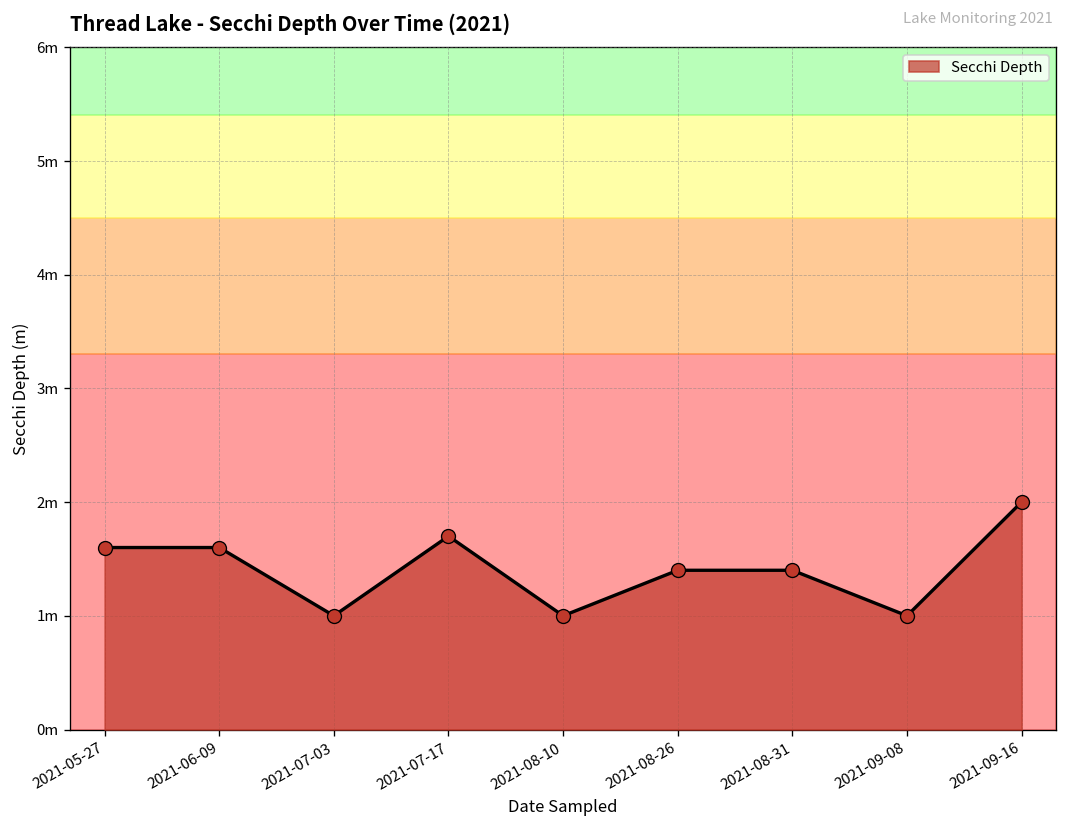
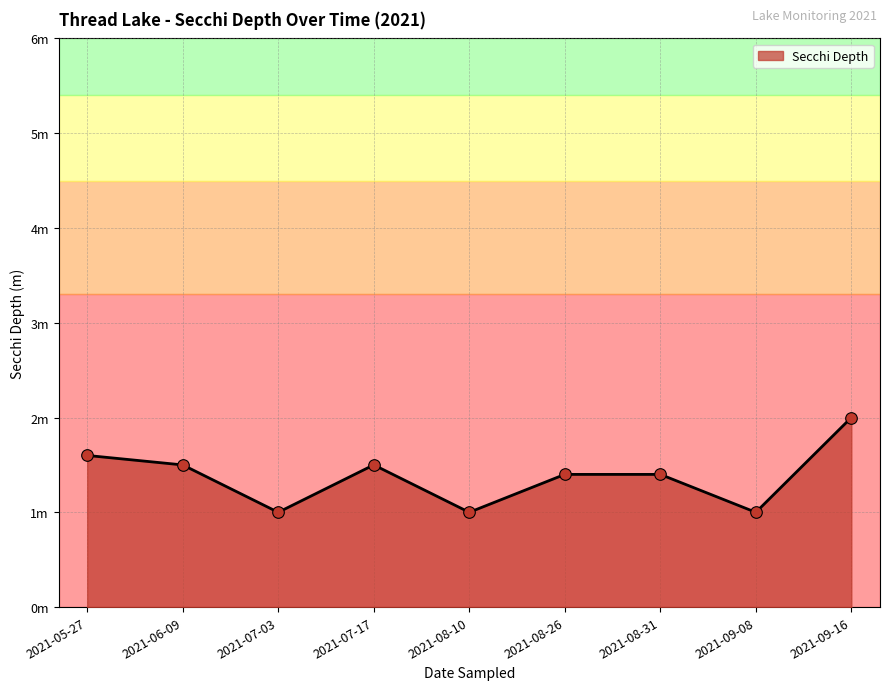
2021-06-09: 1.6m -> 1.5m
2021-07-17: 1.7m -> 1.5m
